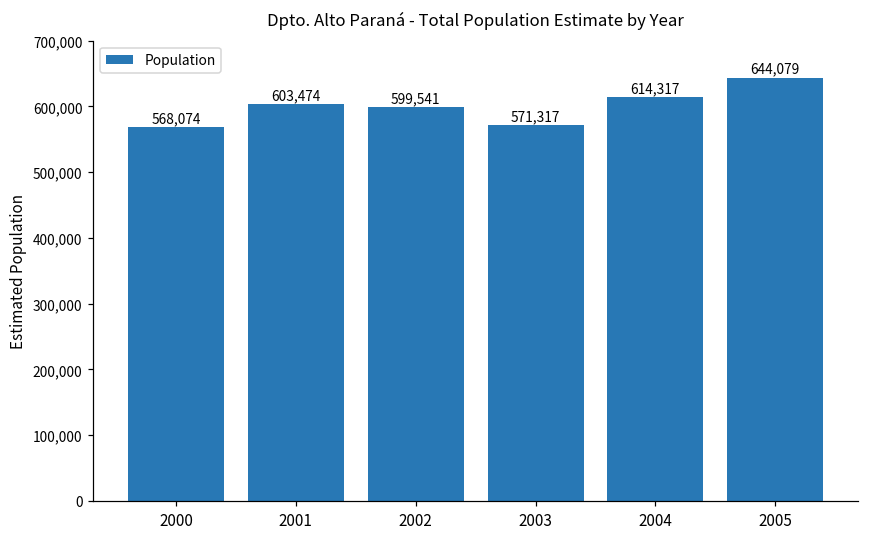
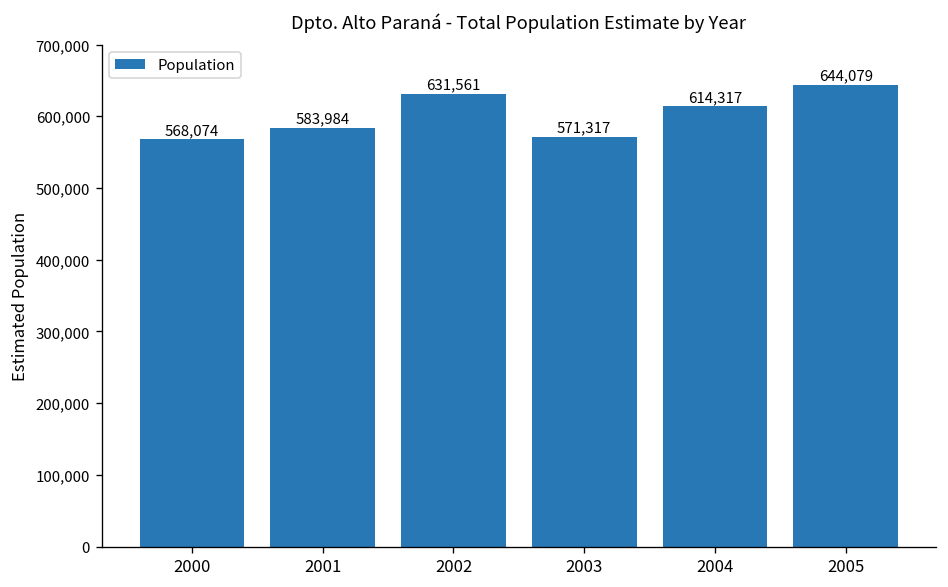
2001: 603,474 -> 583,984
2002: 599,541 -> 631,561
